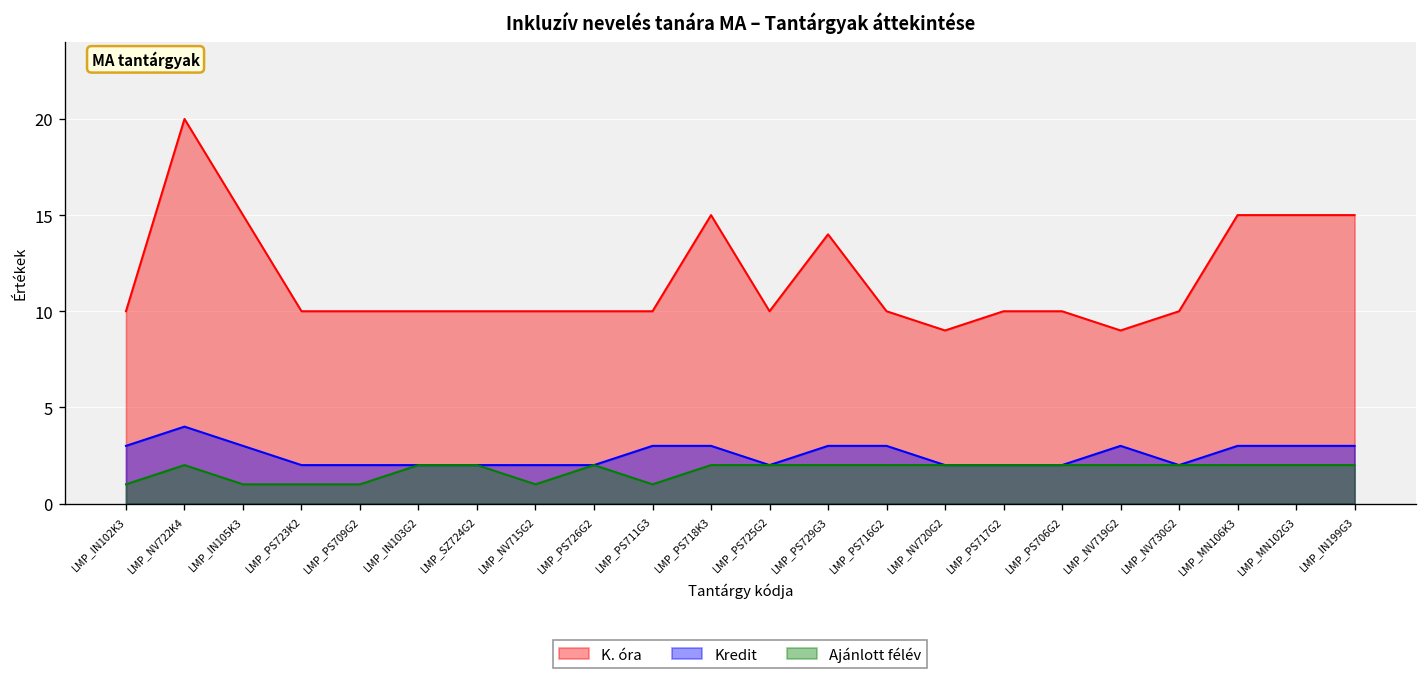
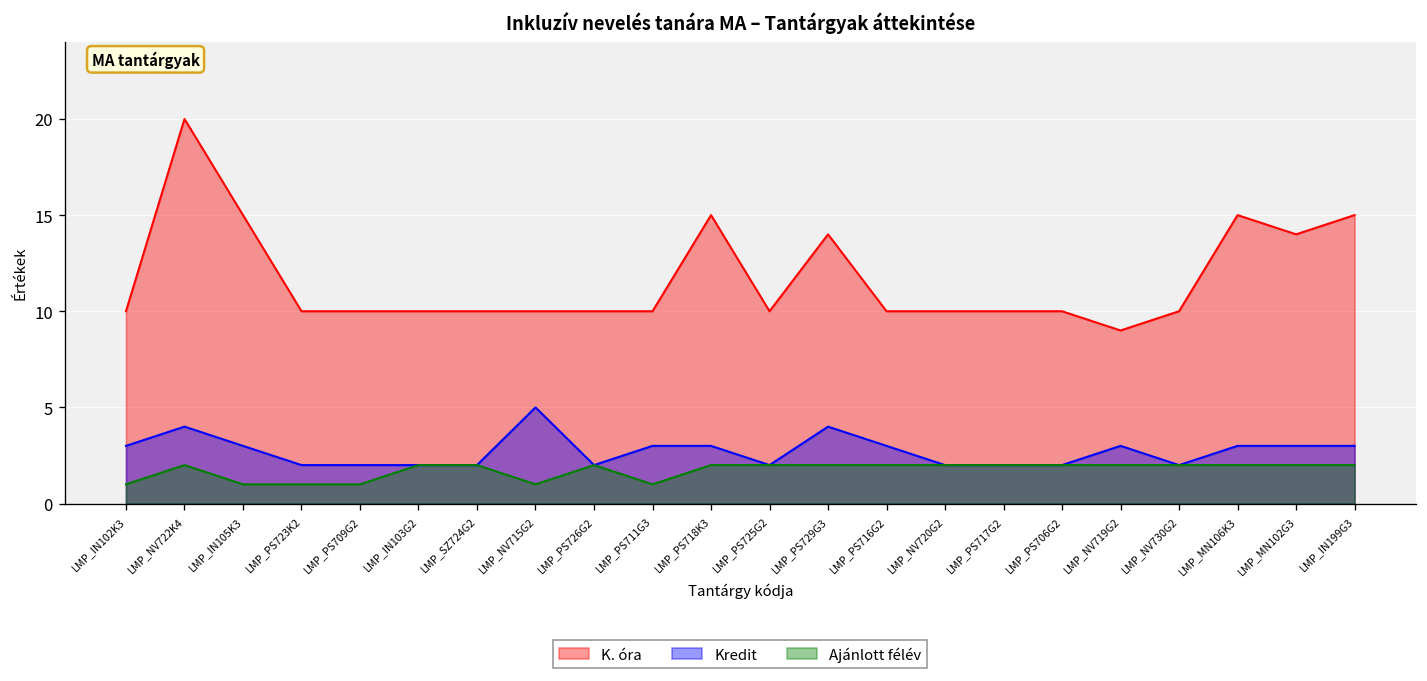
Kredit, LMP_NV715G2: 2 -> 5
Kredit, LMP_PS729G3: 3 -> 4
K. óra, LMP_NV720G2: 9 -> 10
K. óra, LMP_MN102G3: 15 -> 14
